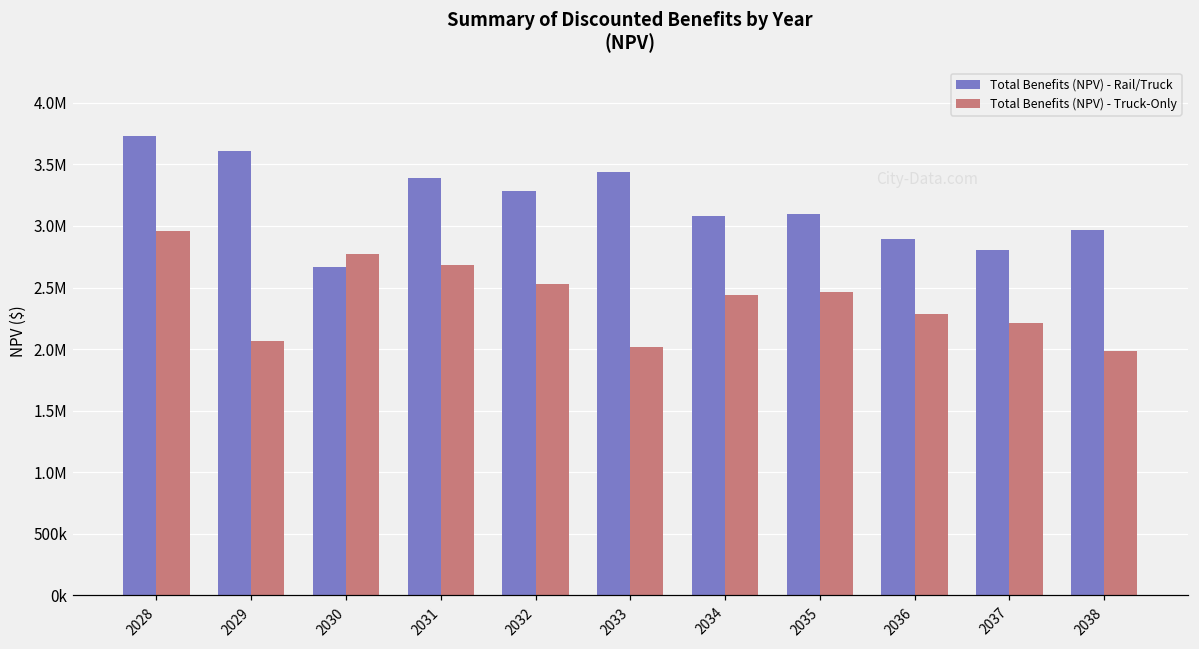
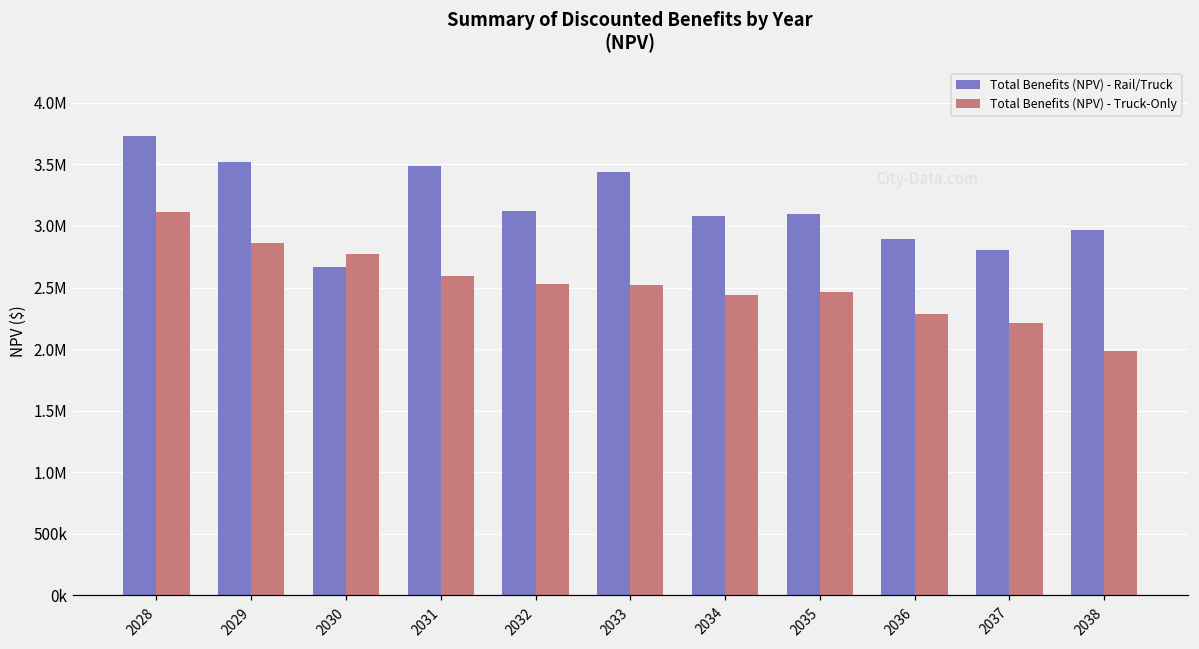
Total Benefits (NPV) - Truck-Only, 2028: 2960000 -> 3110000
Total Benefits (NPV) - Rail/Truck, 2029: 3610000 -> 3520000
Total Benefits (NPV) - Truck-Only, 2029: 2060000 -> 2860000
Total Benefits (NPV) - Rail/Truck, 2031: 3390000 -> 3480000
Total Benefits (NPV) - Truck-Only, 2031: 2690000 -> 2590000
Total Benefits (NPV) - Rail/Truck, 2032: 3290000 -> 3120000
Total Benefits (NPV) - Truck-Only, 2033: 2020000 -> 2520000
